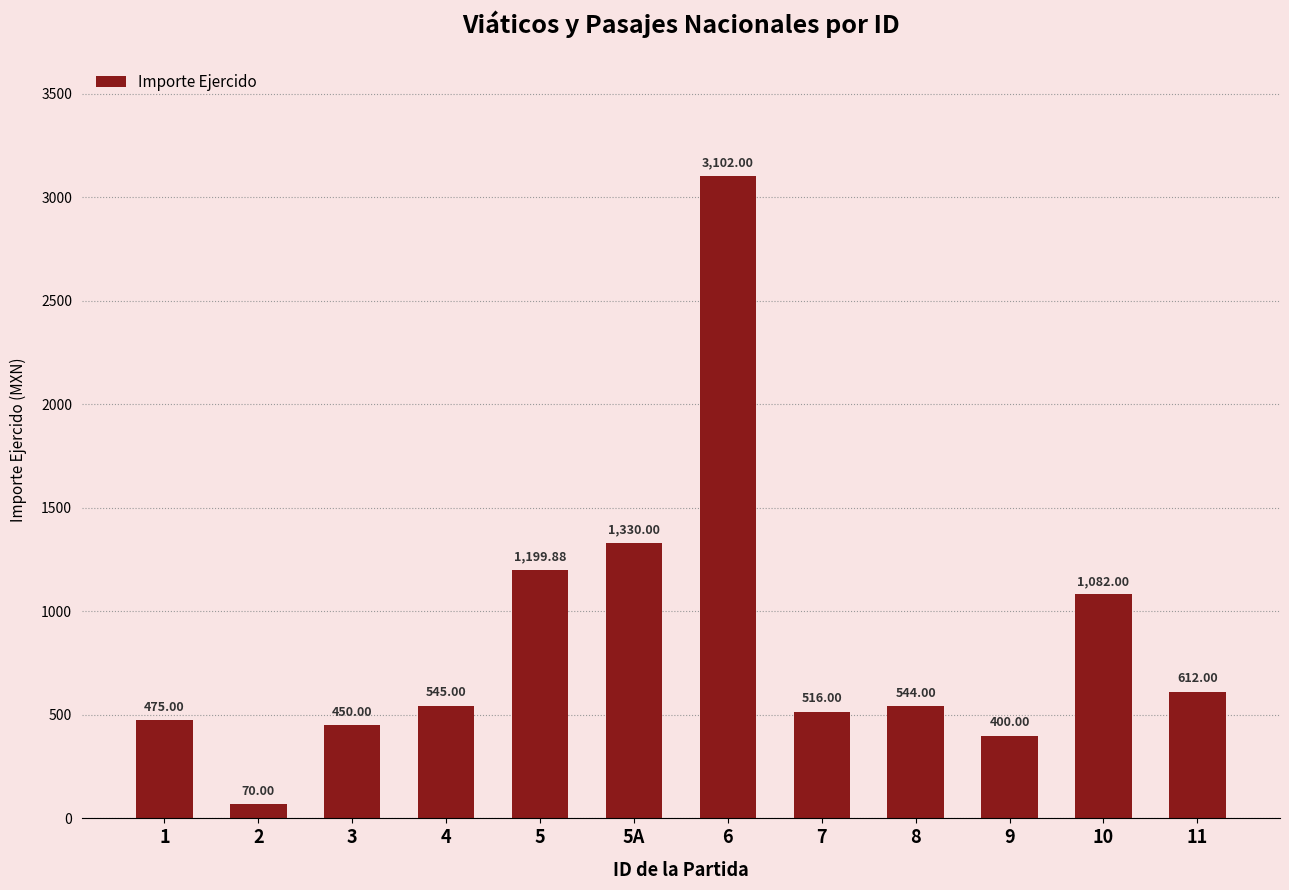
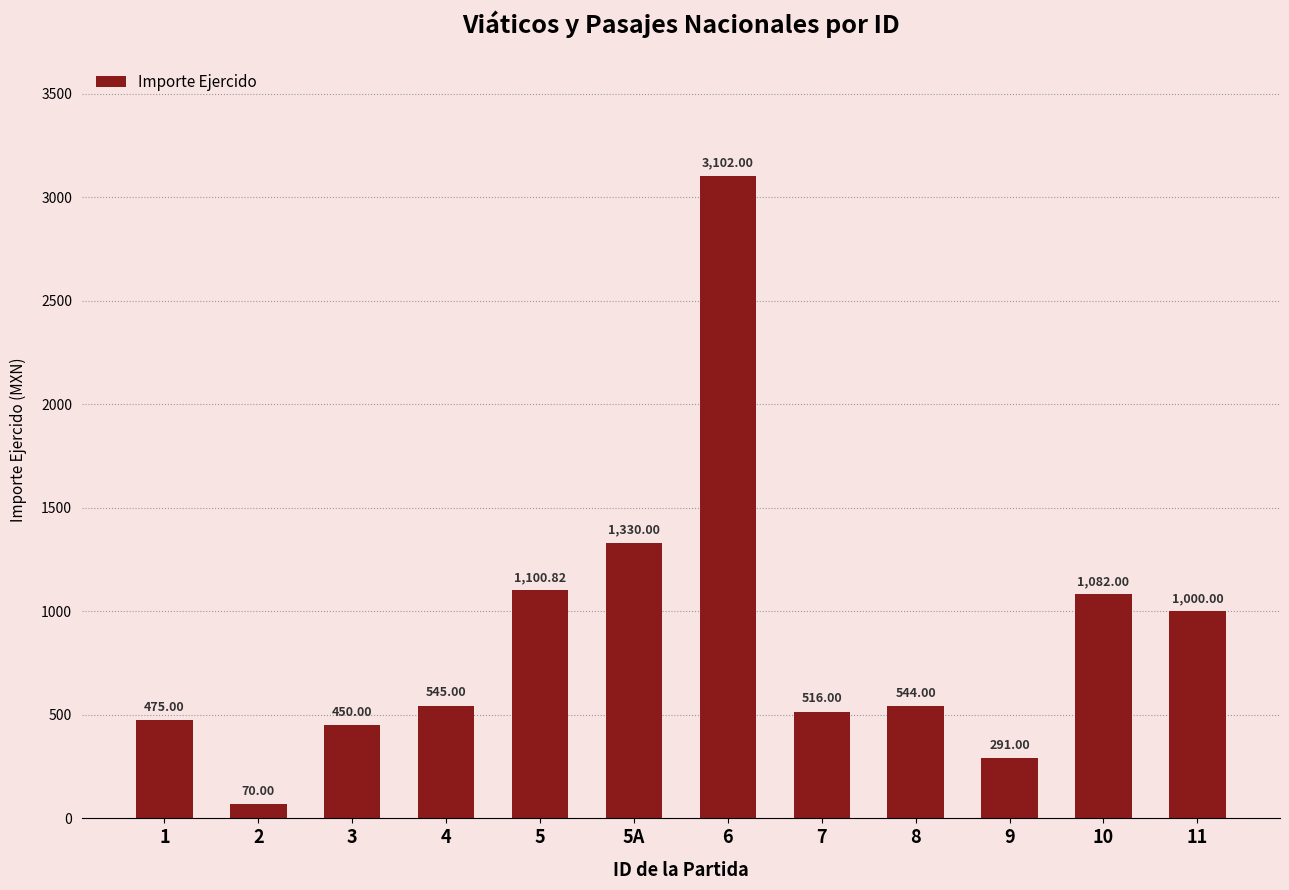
5: 1,199.88 -> 1,100.82
9: 400.00 -> 291.00
11: 612.00 -> 1,000.00
